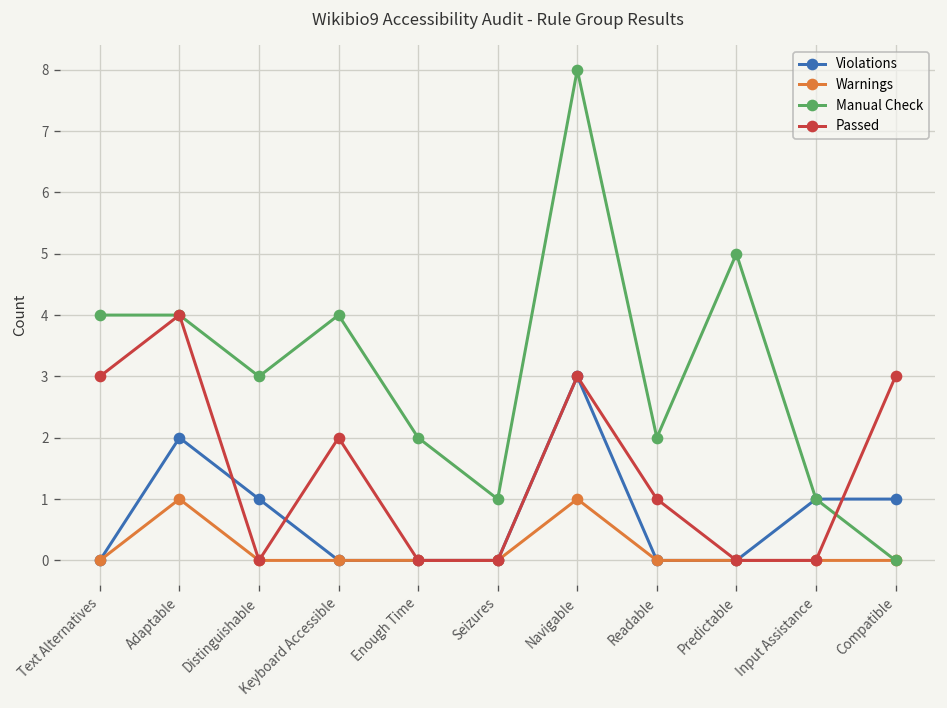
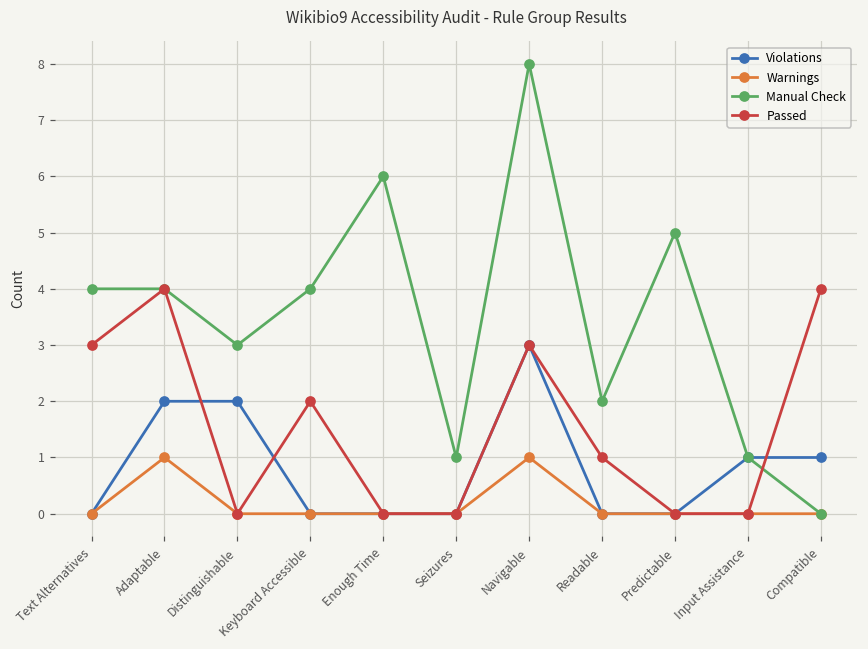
Violations, Distinguishable: 1 -> 2
Manual Check, Enough Time: 2 -> 6
Passed, Compatible: 3 -> 4
